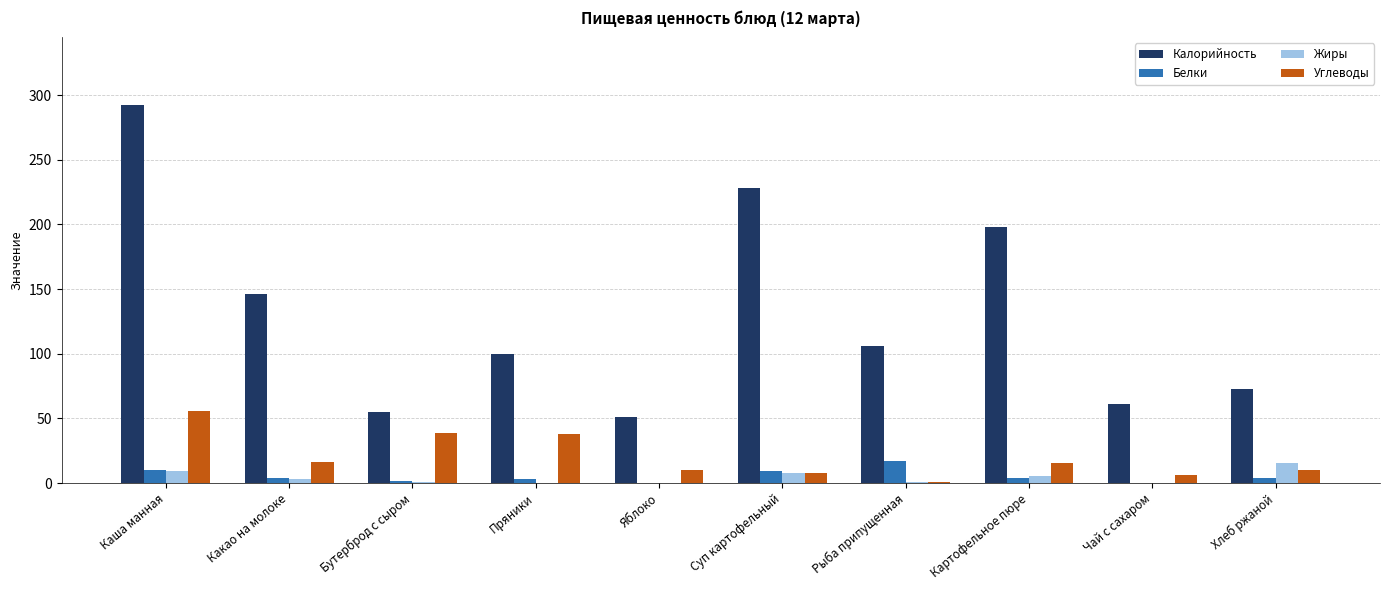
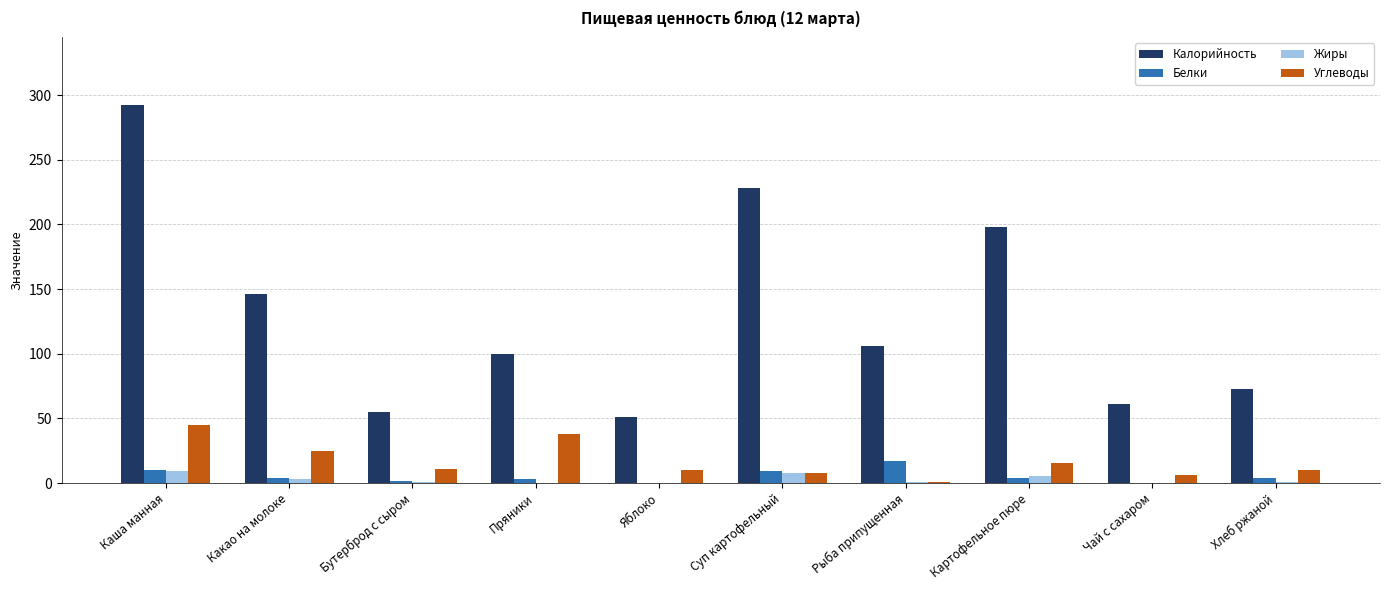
Углеводы, Каша манная: 56 -> 45
Углеводы, Какао на молоке: 17 -> 25
Углеводы, Бутерброд с сыром: 39 -> 11
Жиры, Хлеб ржаной: 15 -> 1
